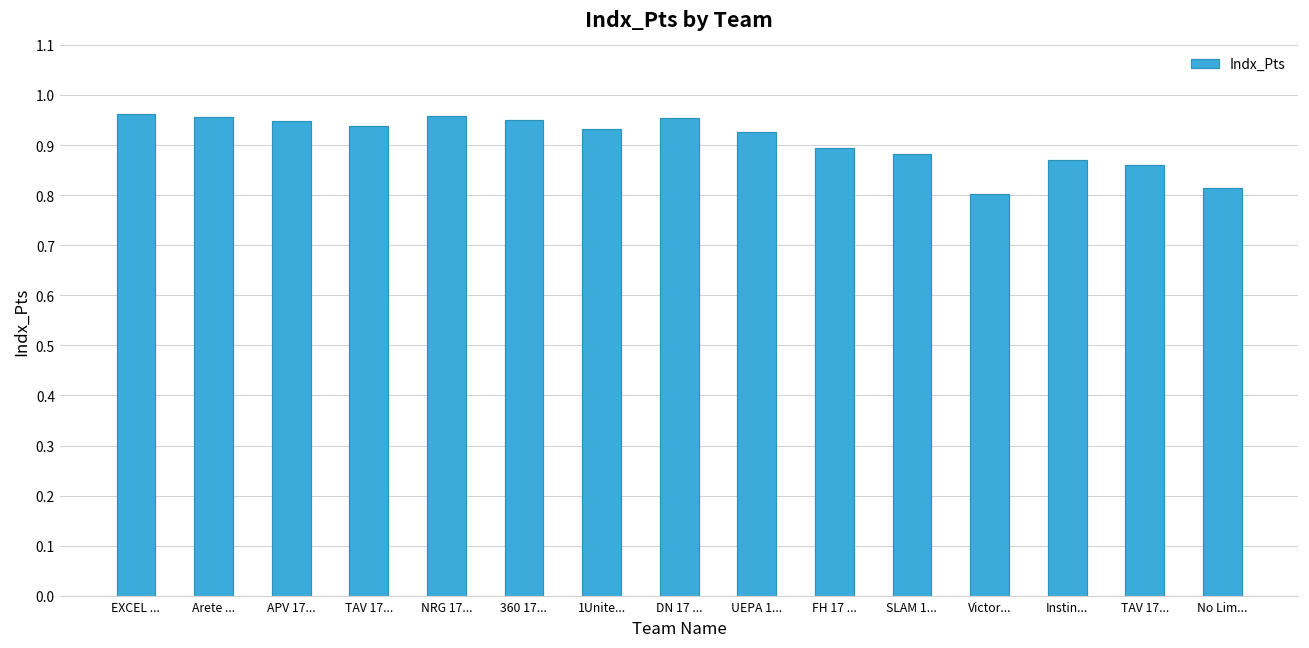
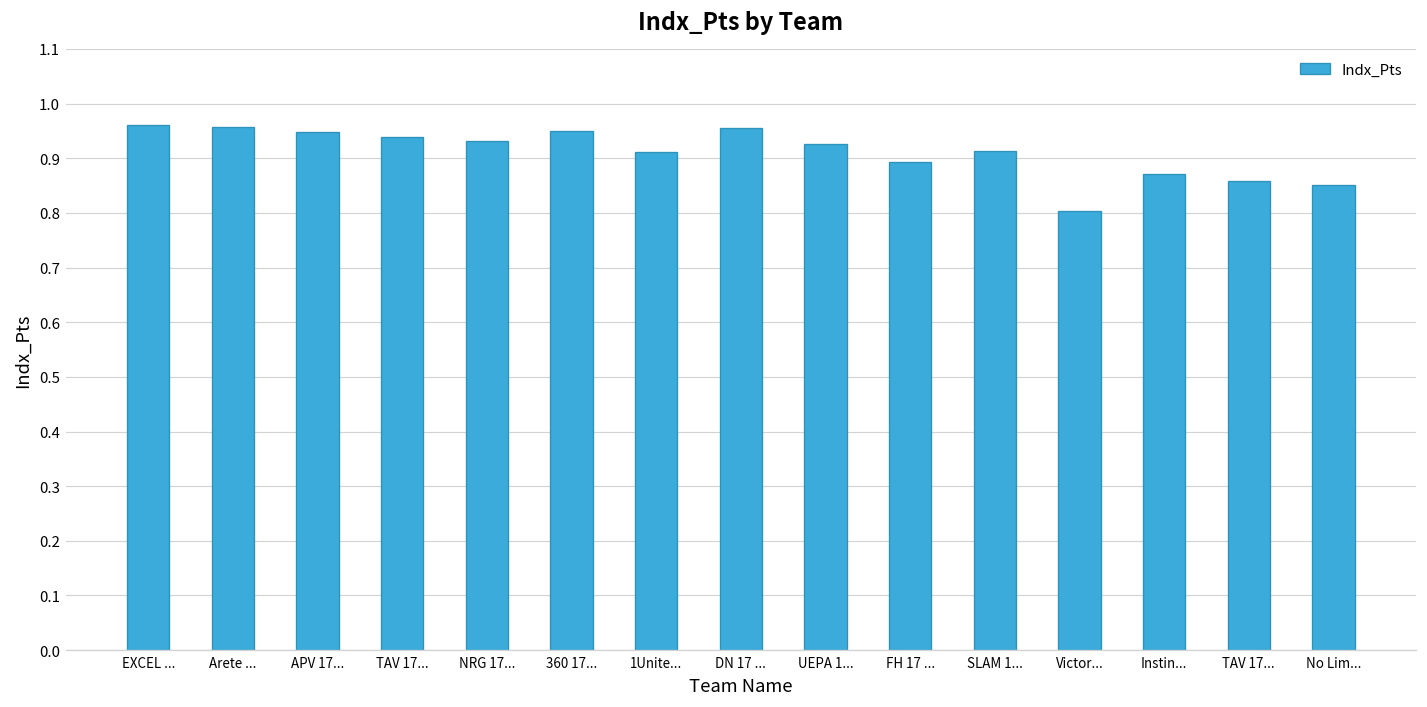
NRG 17...: 0.96 -> 0.93
1Unite...: 0.93 -> 0.91
SLAM 1...: 0.88 -> 0.91
No Lim...: 0.82 -> 0.85
